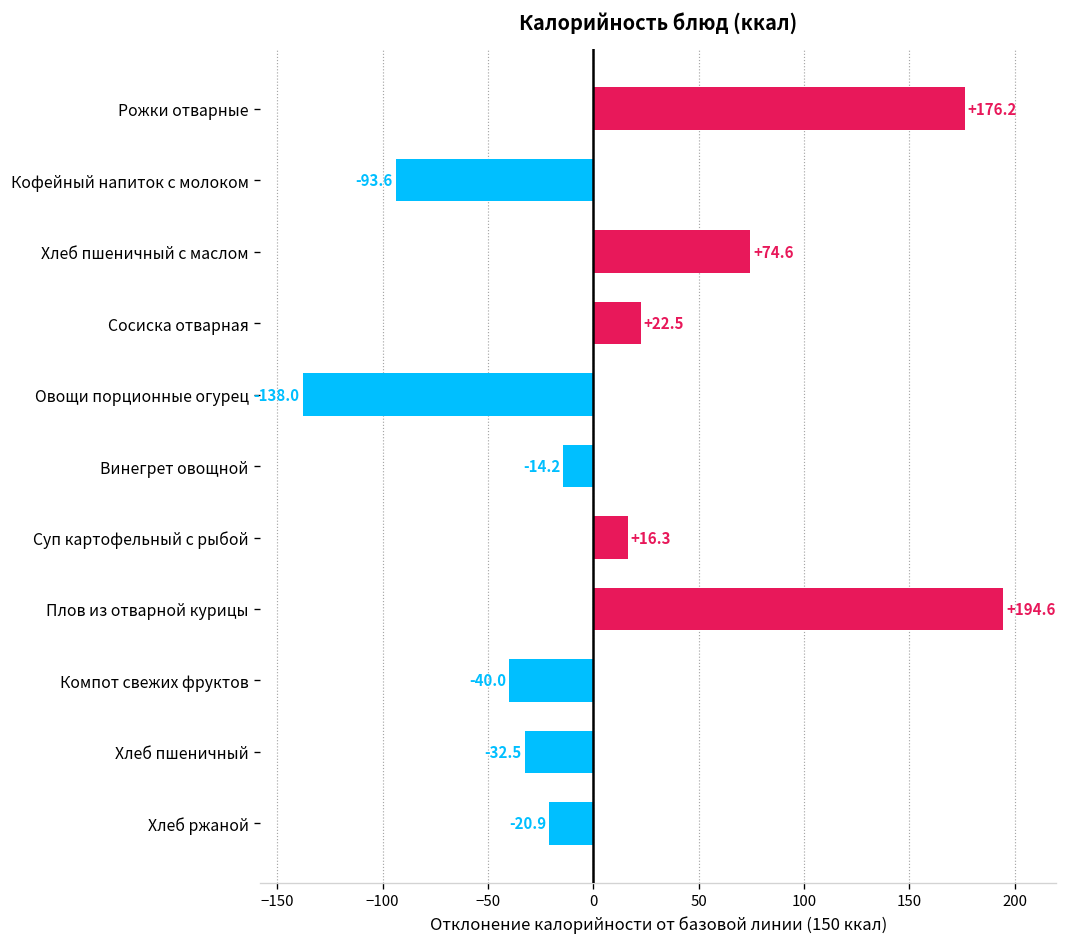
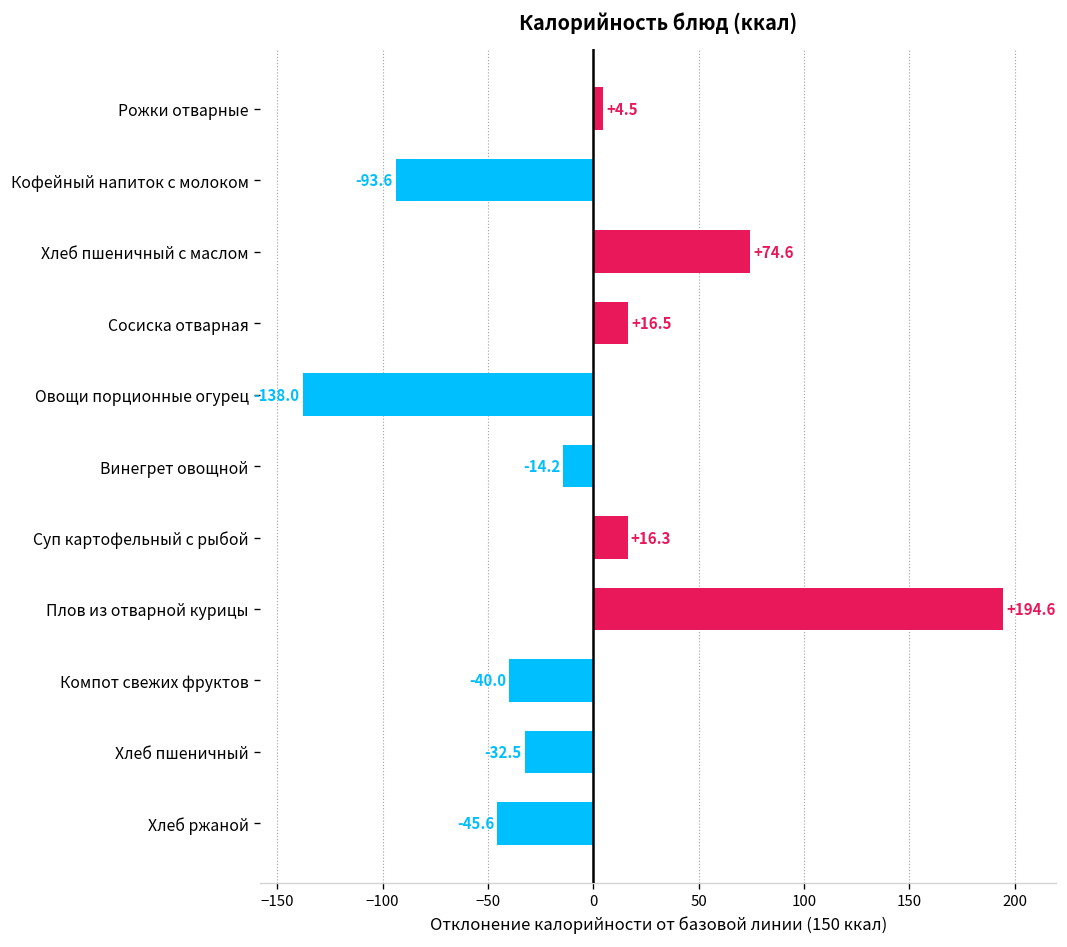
Рожки отварные: +176.2 -> +4.5
Сосиска отварная: +22.5 -> +16.5
Хлеб ржаной: -20.9 -> -45.6
